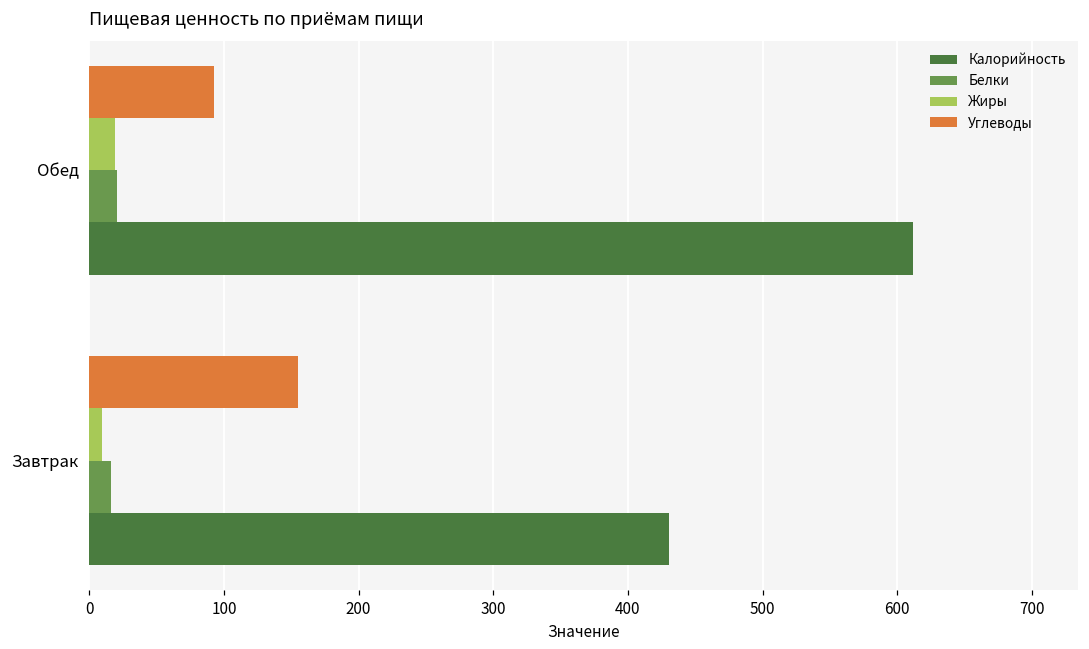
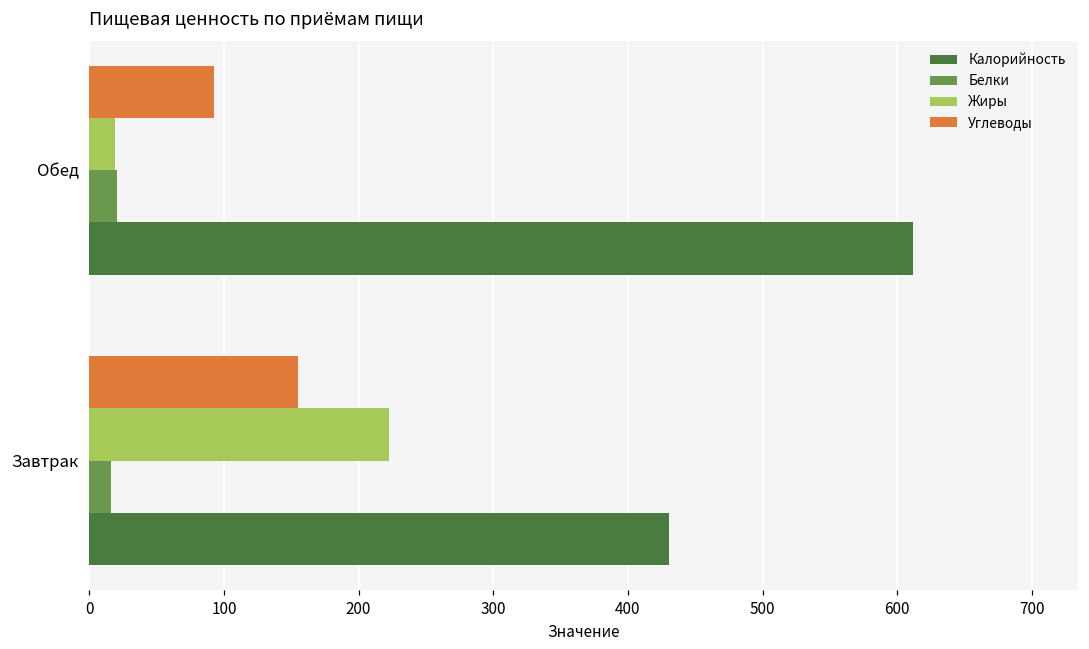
Жиры, Завтрак: 10 -> 222
